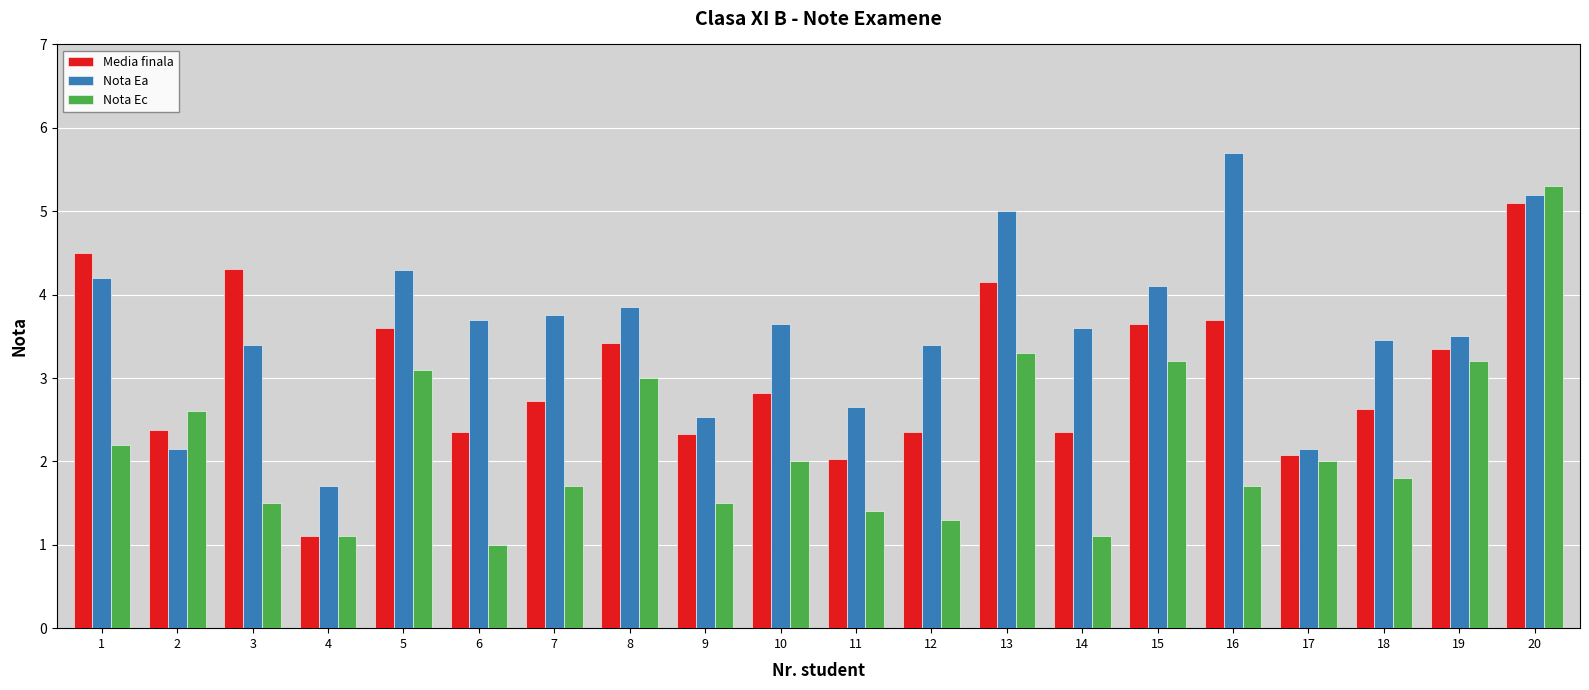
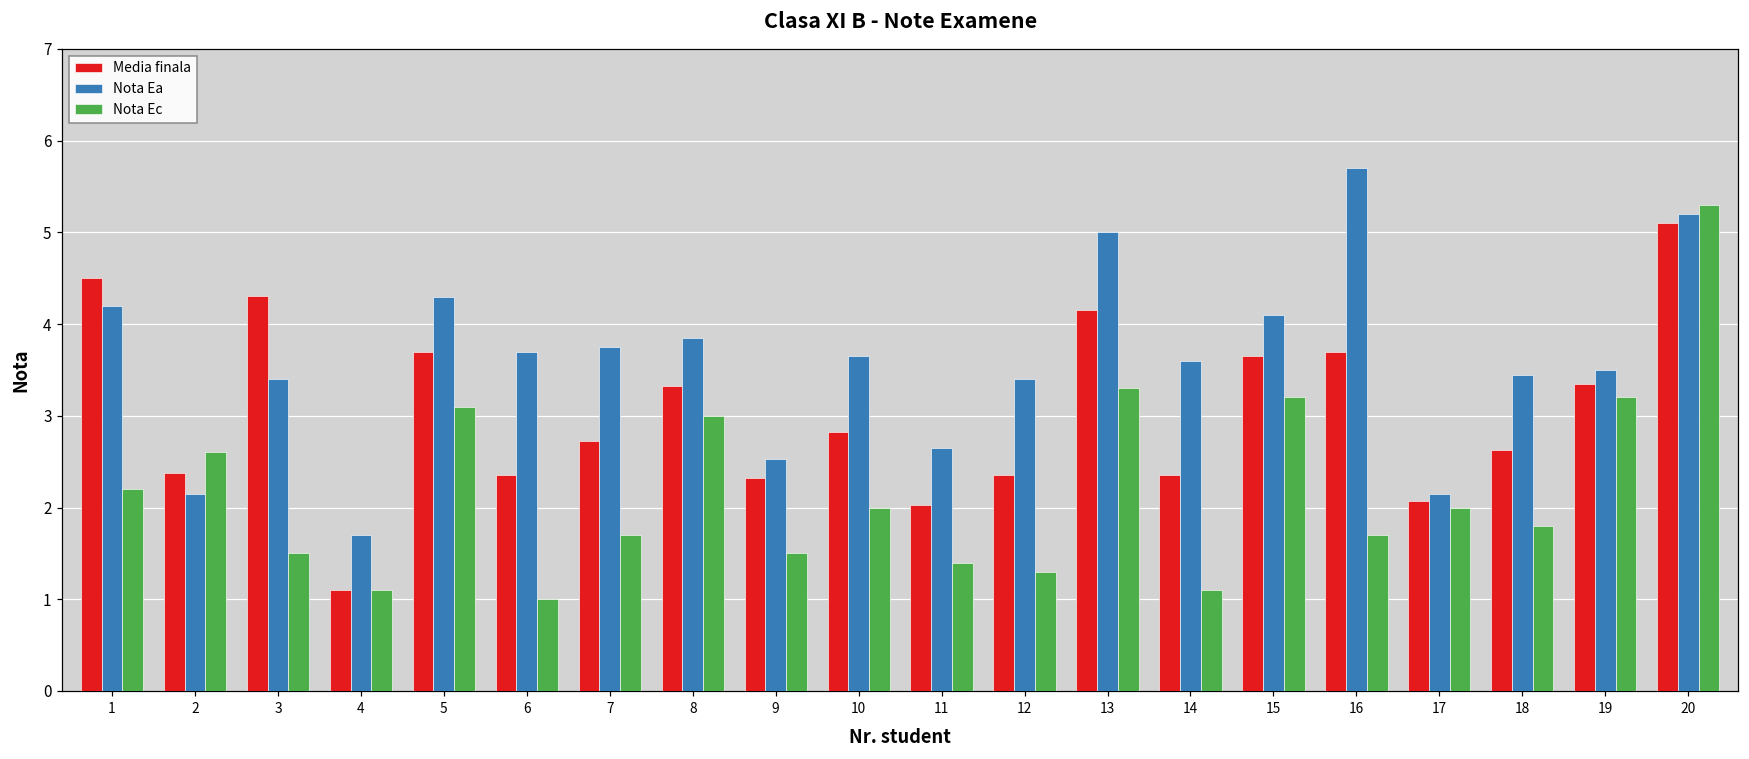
Media finala, 5: 3.6 -> 3.7
Media finala, 8: 3.4 -> 3.3
